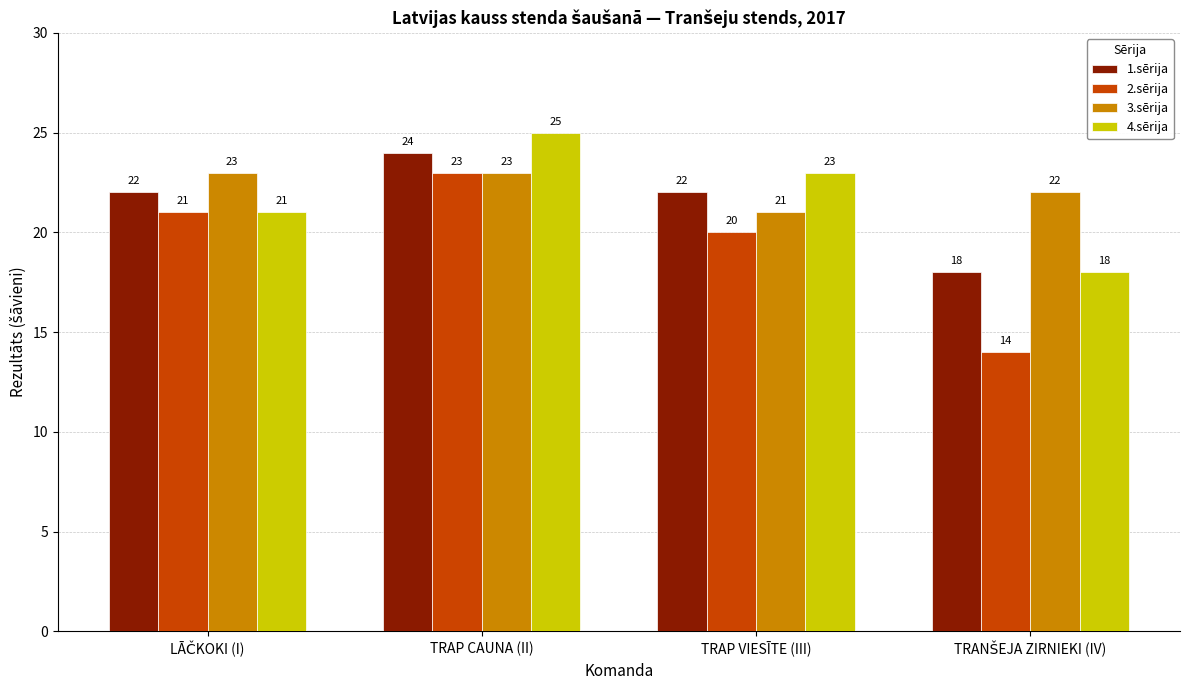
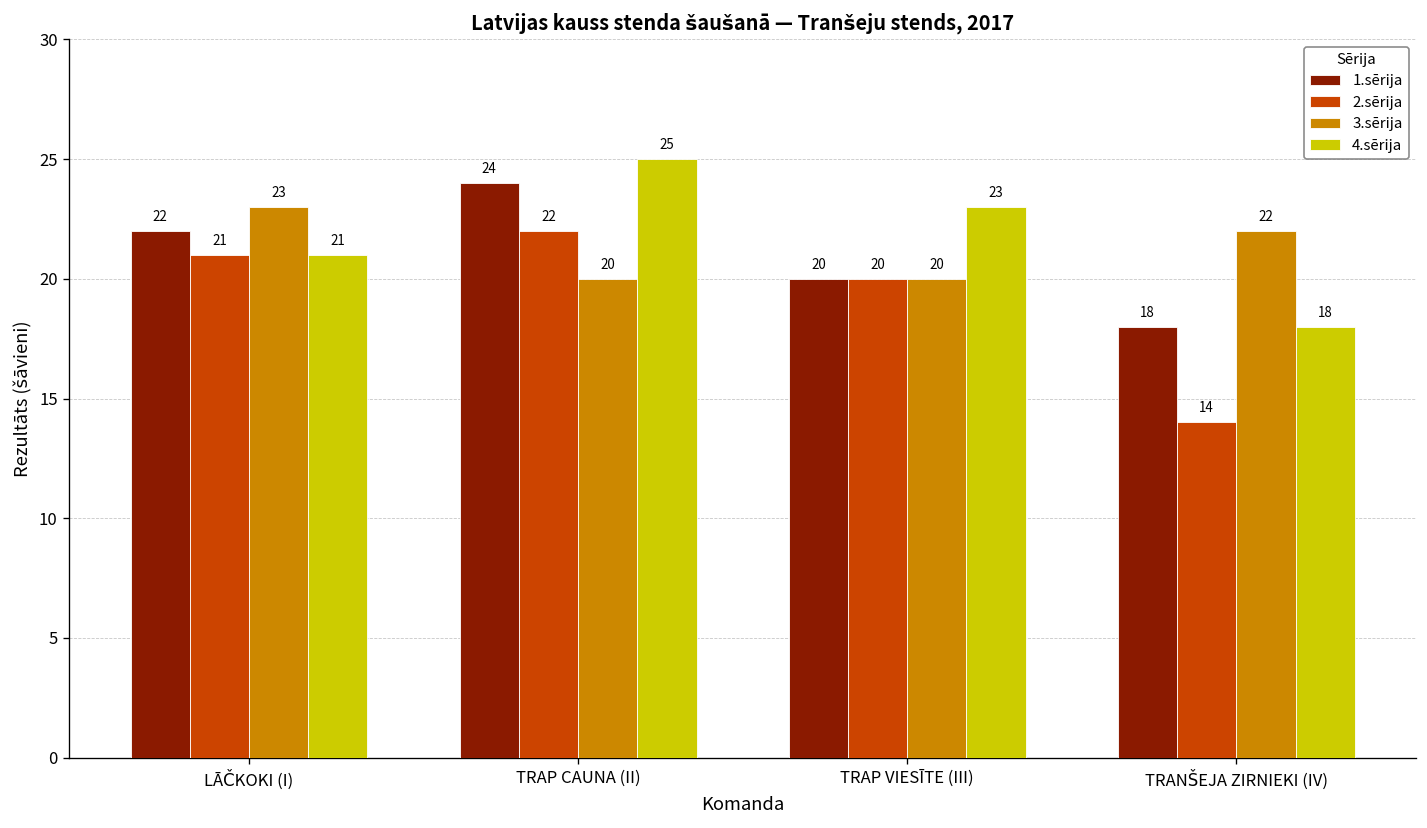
2.sērija, TRAP CAUNA (II): 23 -> 22
3.sērija, TRAP CAUNA (II): 23 -> 20
1.sērija, TRAP VIESĪTE (III): 22 -> 20
3.sērija, TRAP VIESĪTE (III): 21 -> 20
